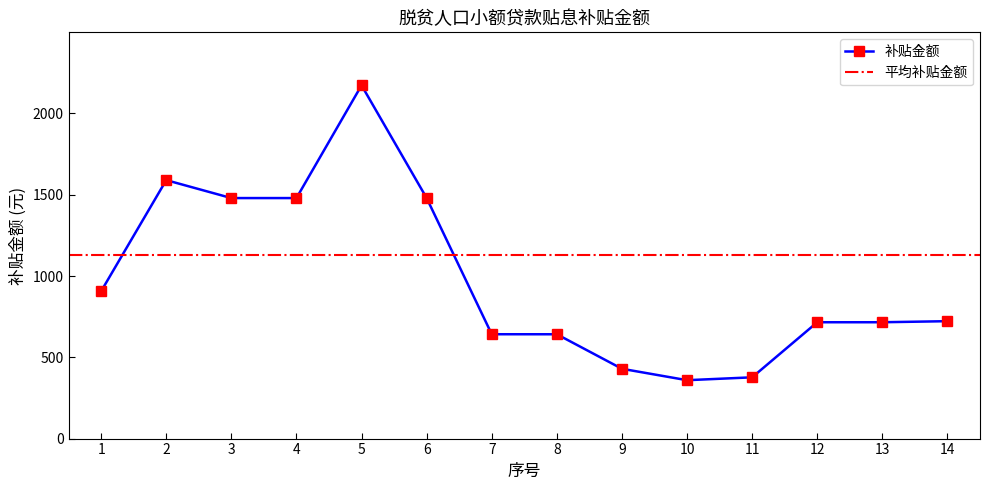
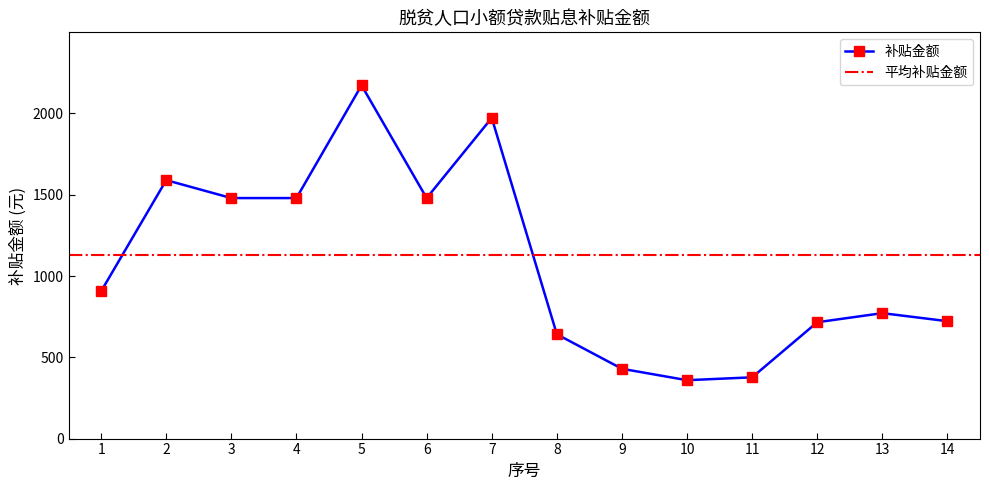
7: 640 -> 1970
13: 720 -> 770
